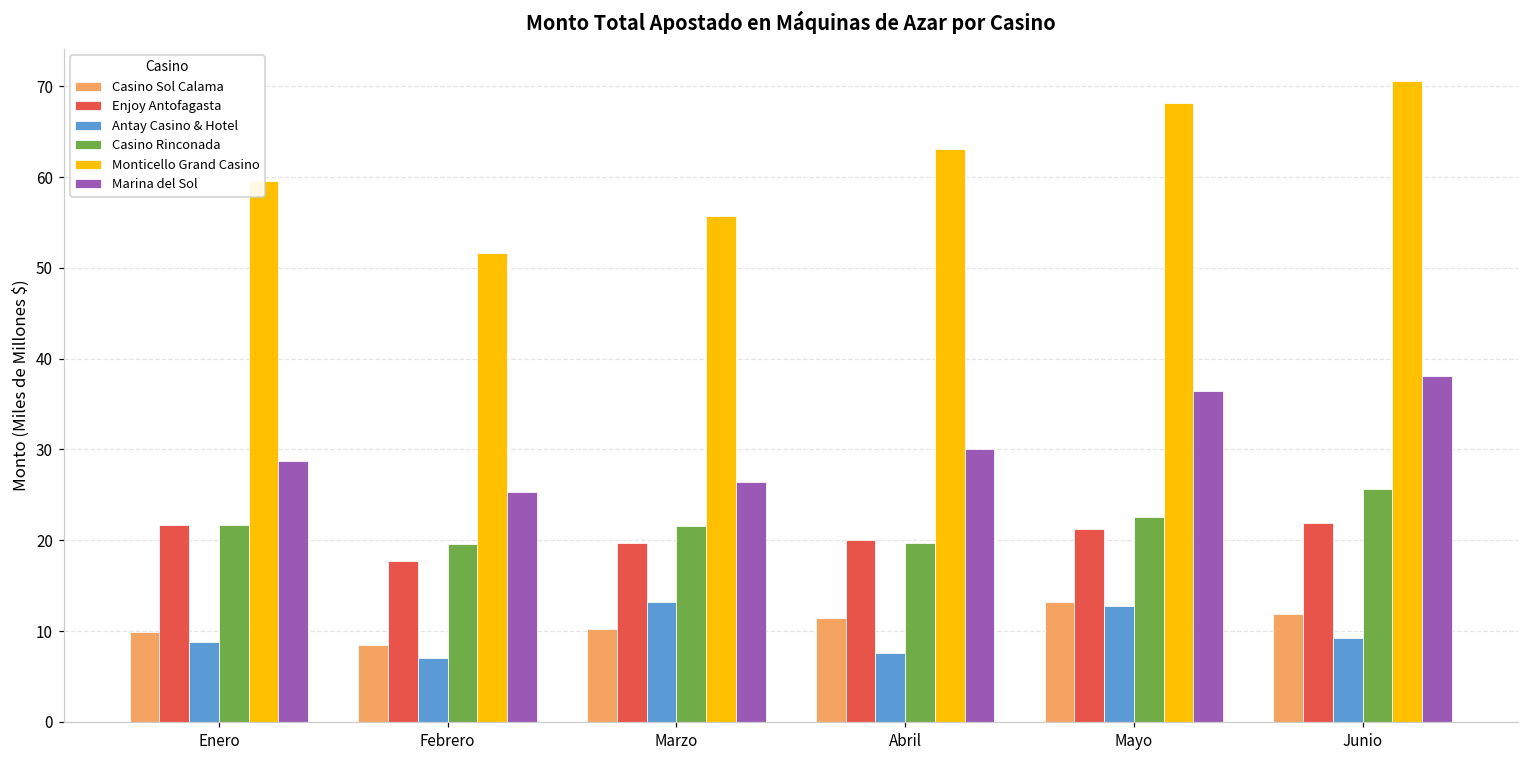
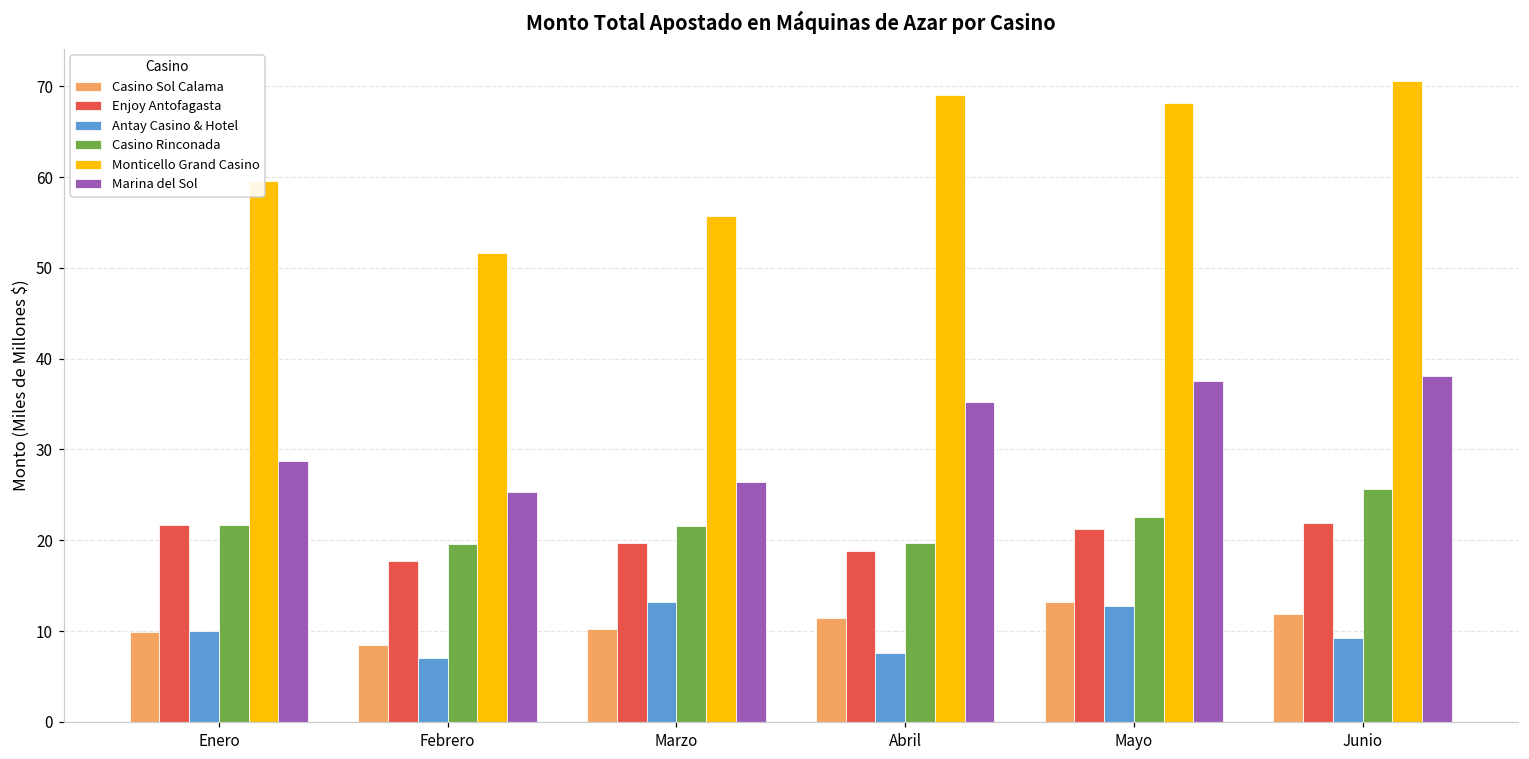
Antay Casino & Hotel, Enero: 9 -> 10
Enjoy Antofagasta, Abril: 20 -> 19
Monticello Grand Casino, Abril: 63 -> 69
Marina del Sol, Abril: 30 -> 35
Marina del Sol, Mayo: 36 -> 37
